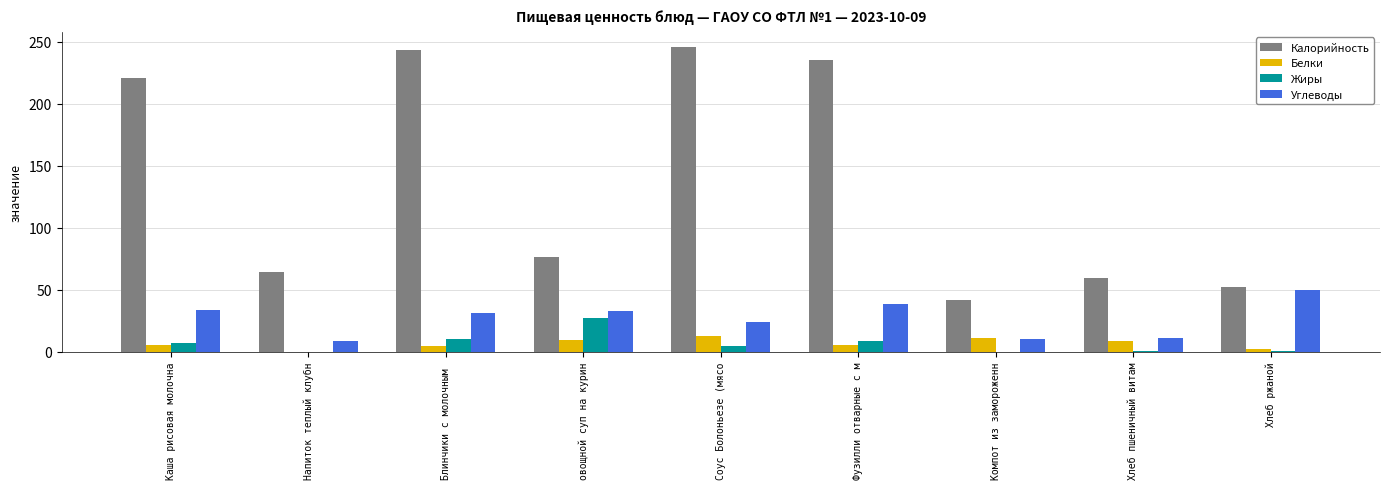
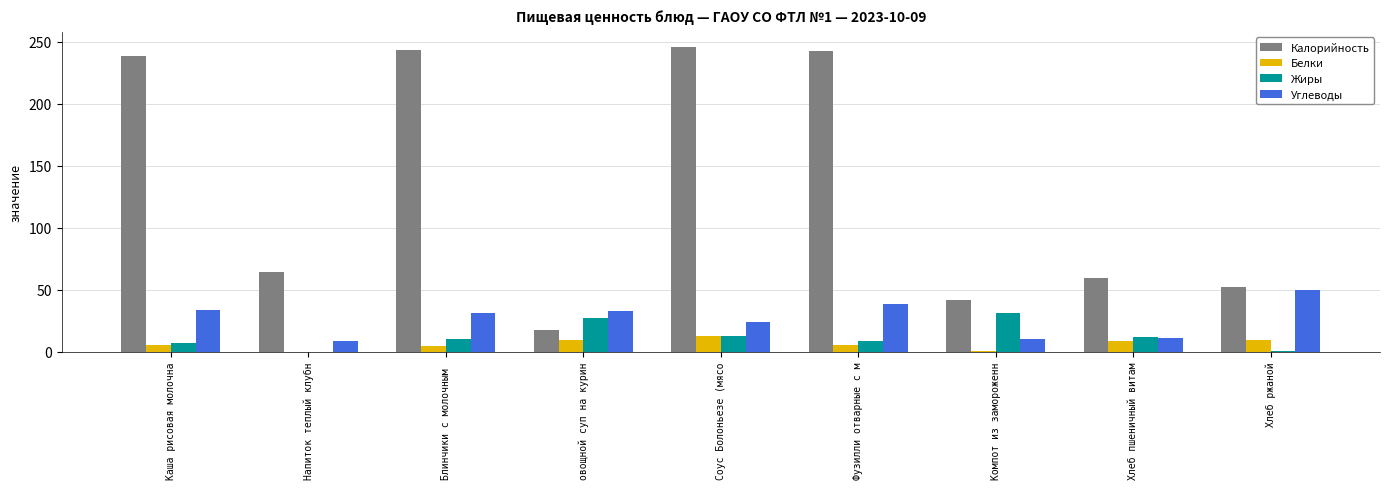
Калорийность, Каша рисовая молочна: 221 -> 238
Калорийность, овощной суп на курин: 76 -> 17
Жиры, Соус Болоньезе (мясо: 4 -> 13
Калорийность, Фузилли отварные с м: 236 -> 242
Белки, Компот из замороженн: 11 -> 0
Жиры, Компот из замороженн: 0 -> 32
Жиры, Хлеб пшеничный витам: 0 -> 12
Белки, Хлеб ржаной: 2 -> 9
